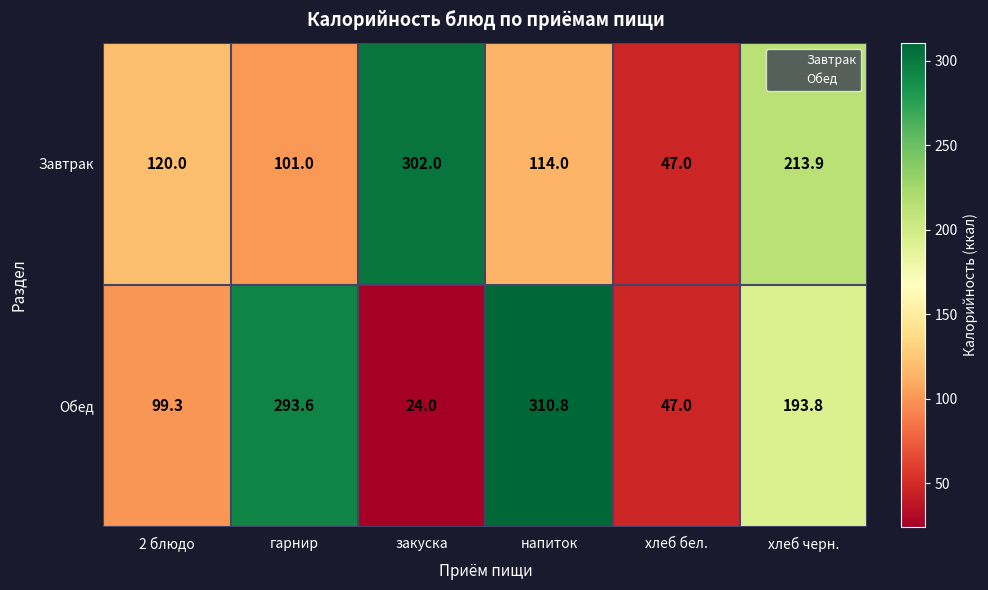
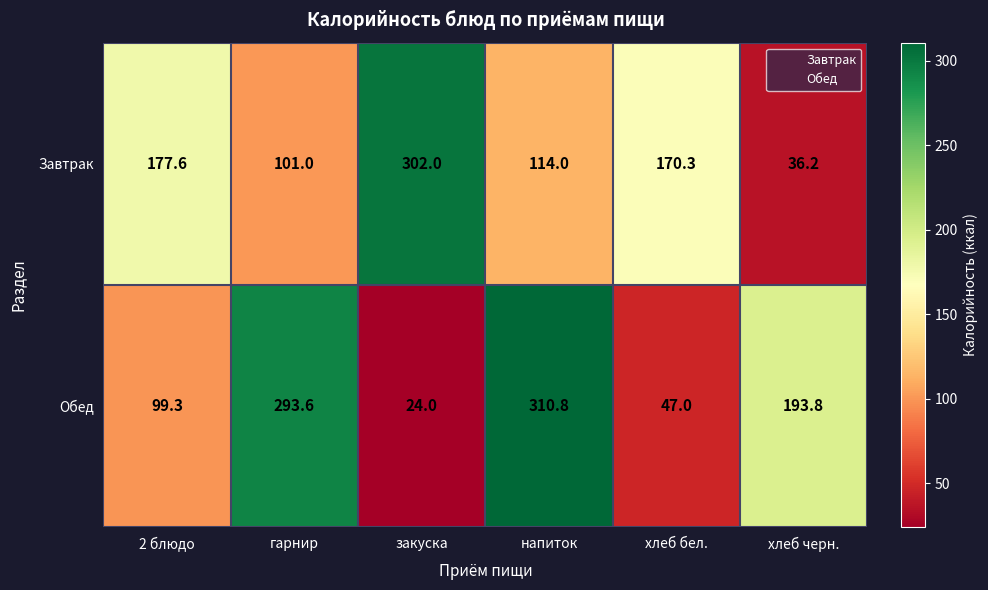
Завтрак, 2 блюдо: 120.0 -> 177.6
Завтрак, хлеб бел.: 47.0 -> 170.3
Завтрак, хлеб черн.: 213.9 -> 36.2
